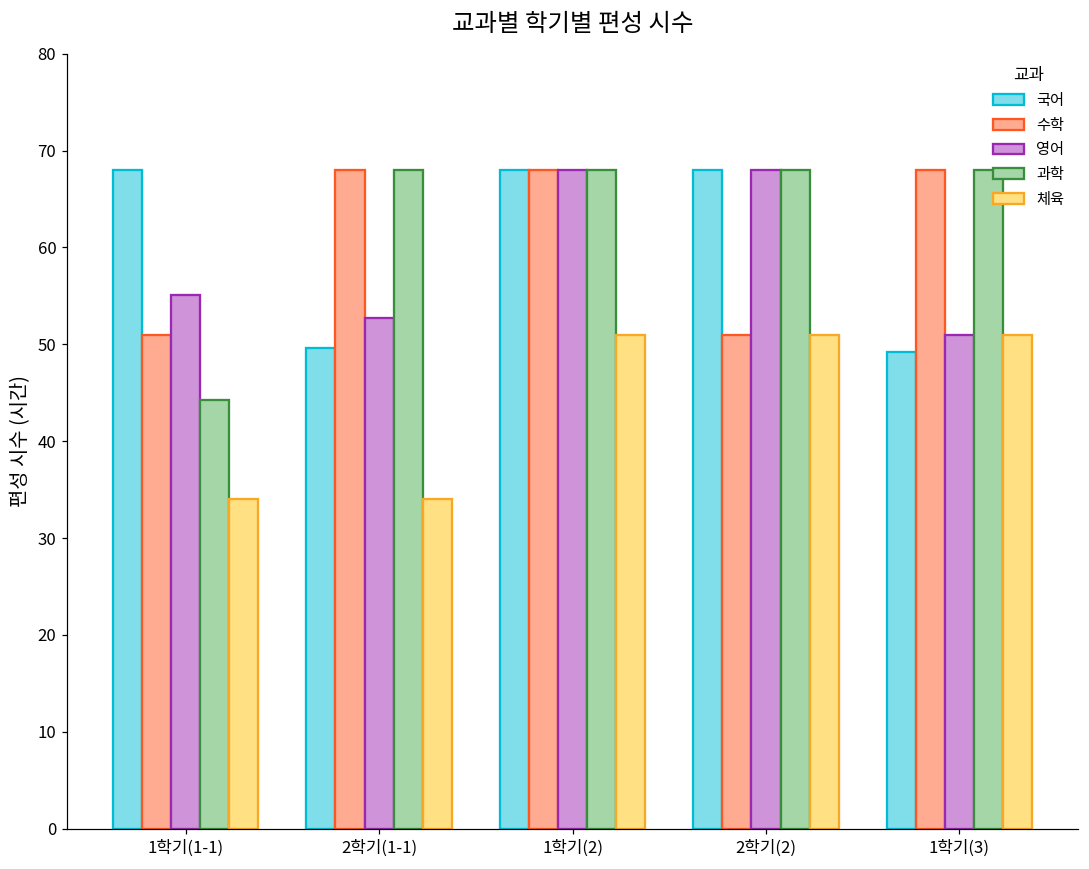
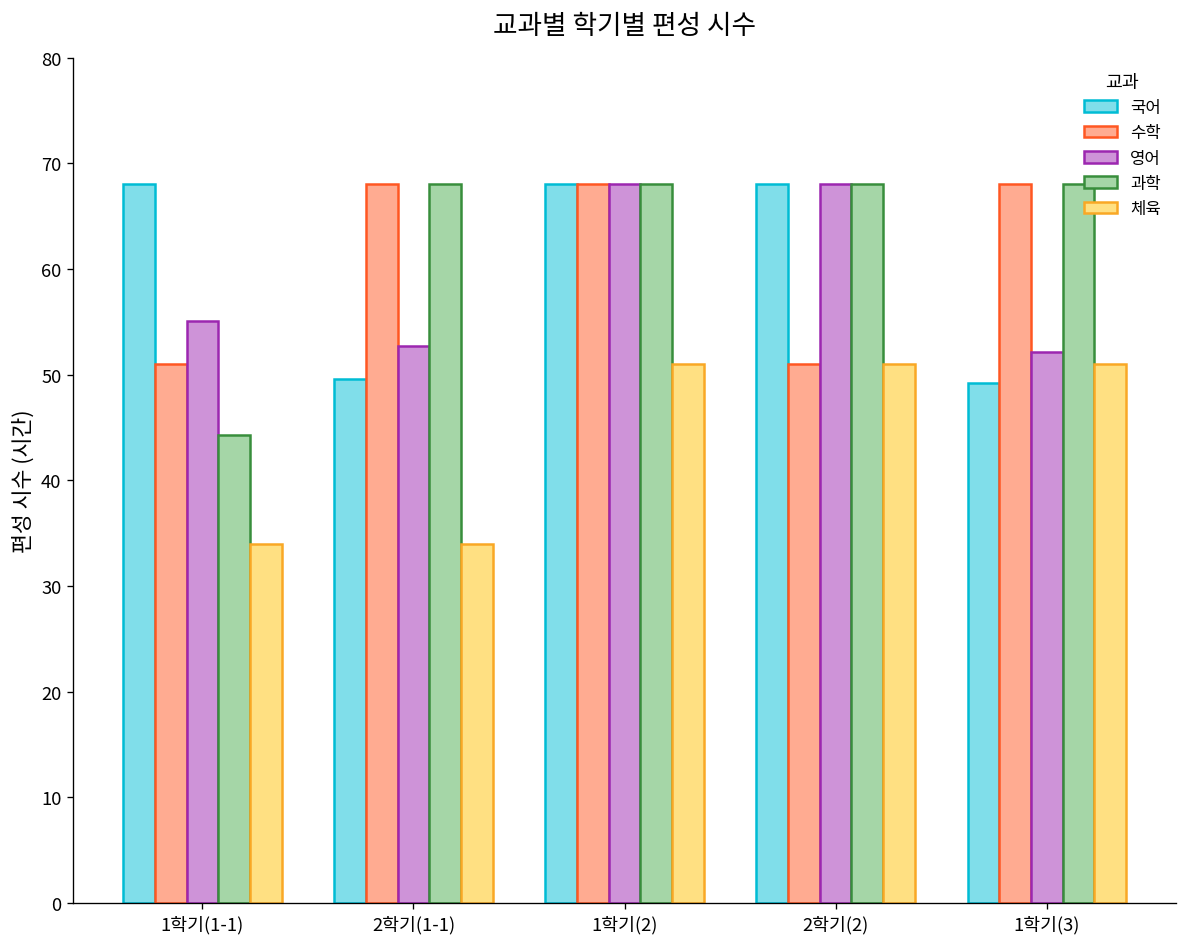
영어, 1학기(3): 51 -> 52
